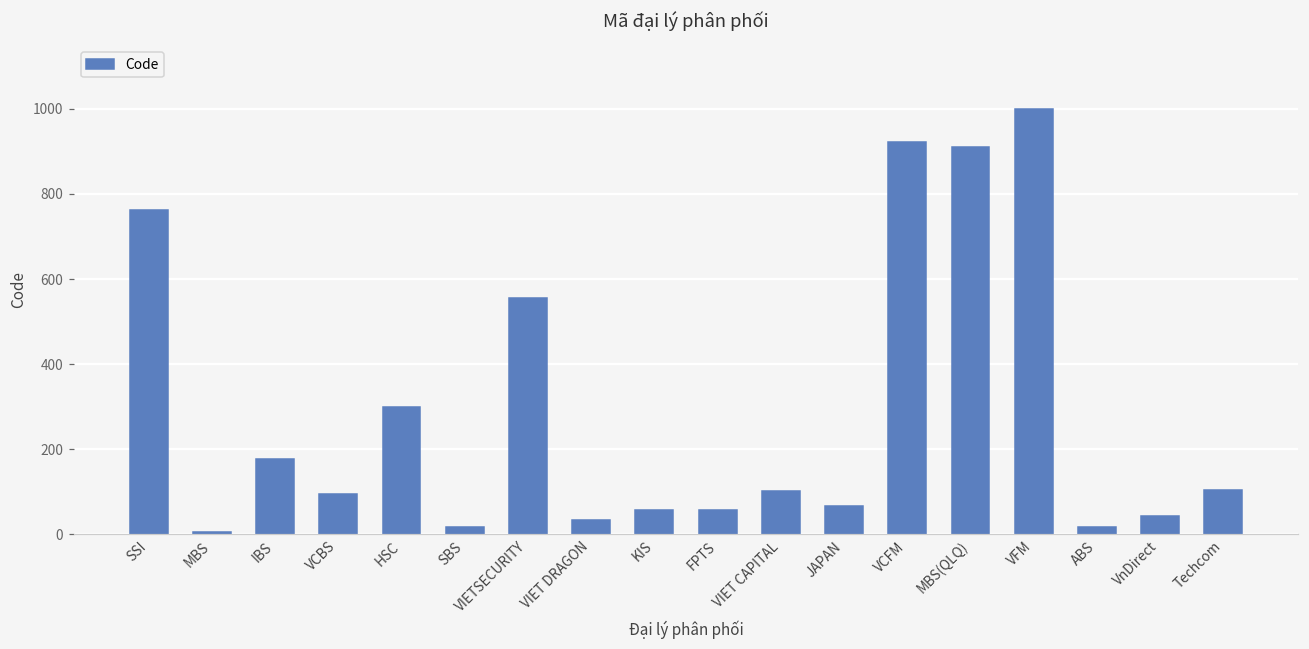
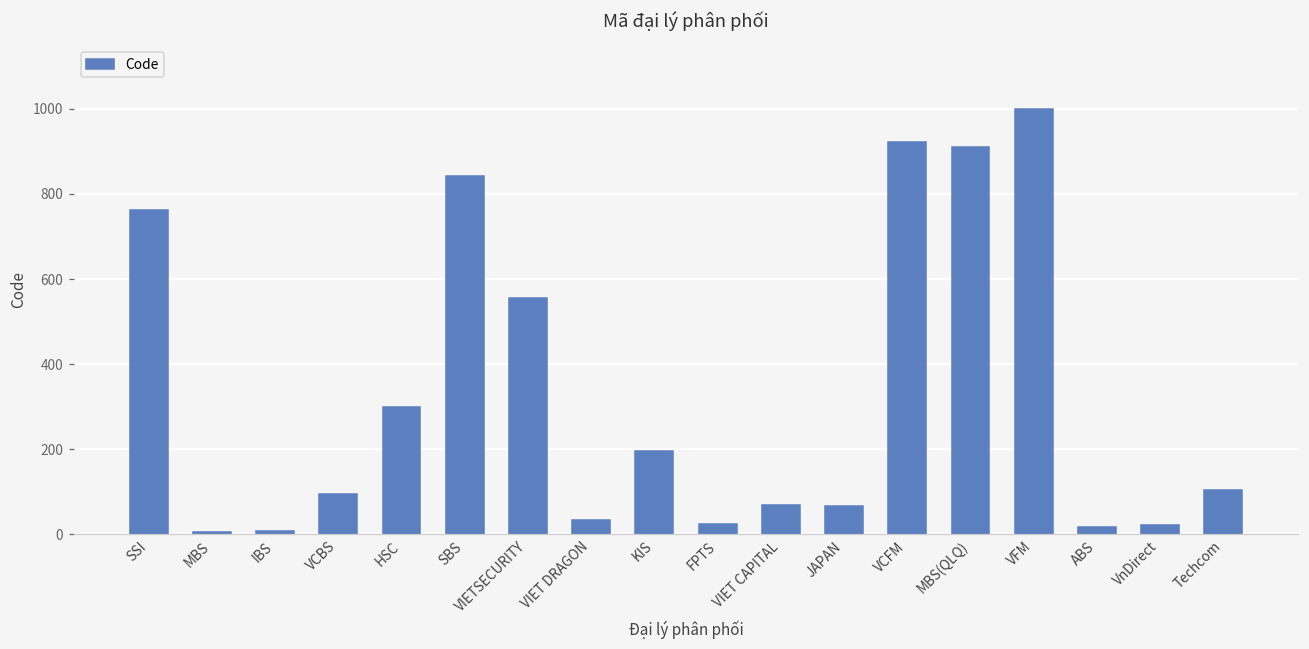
IBS: 180 -> 10
SBS: 20 -> 840
KIS: 60 -> 200
FPTS: 60 -> 30
VIET CAPITAL: 100 -> 70
VnDirect: 40 -> 20
